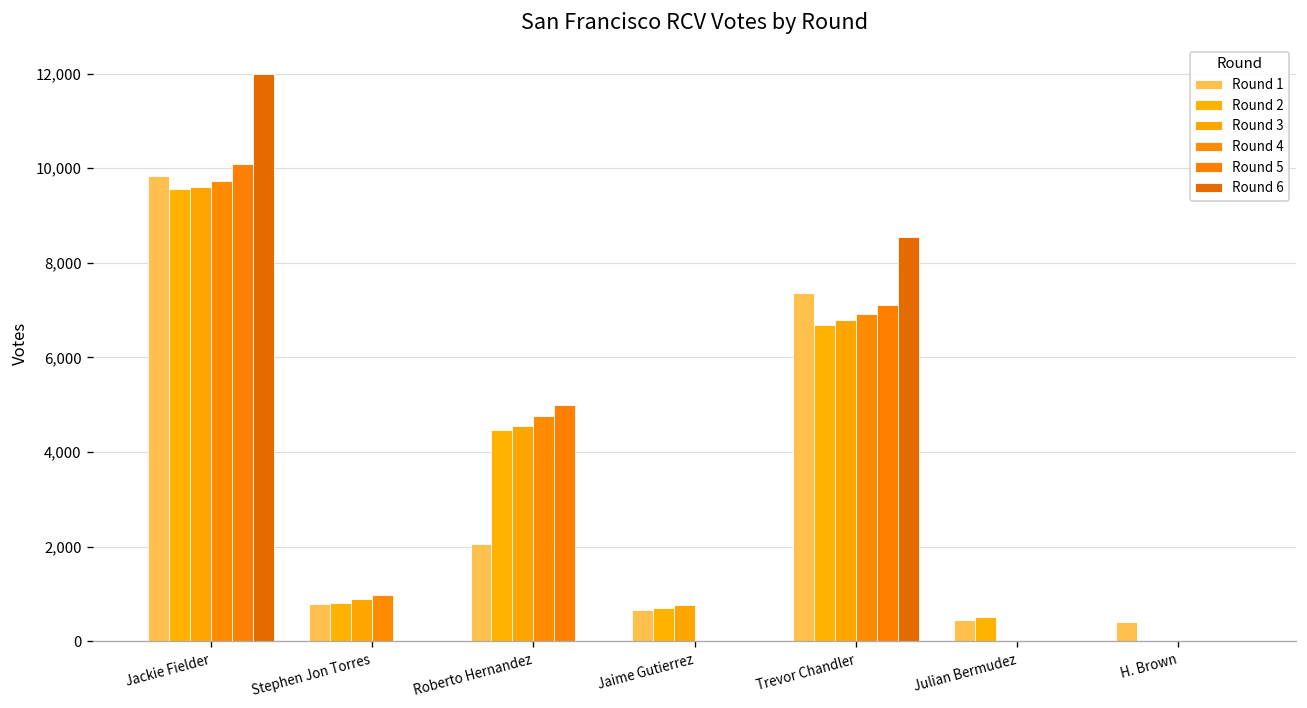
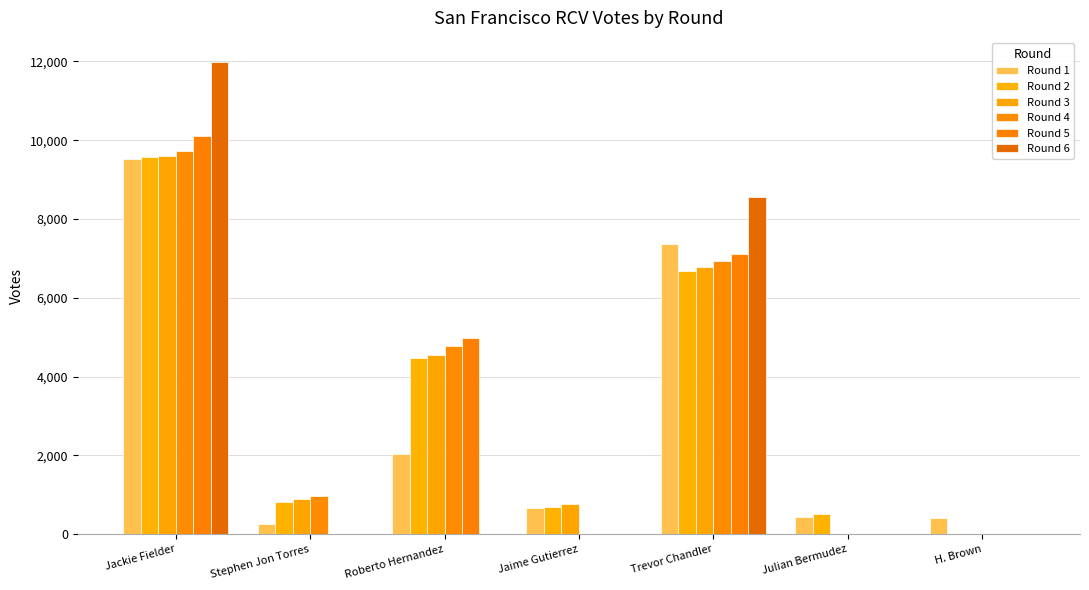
Round 1, Jackie Fielder: 9,800 -> 9,500
Round 1, Stephen Jon Torres: 800 -> 300
